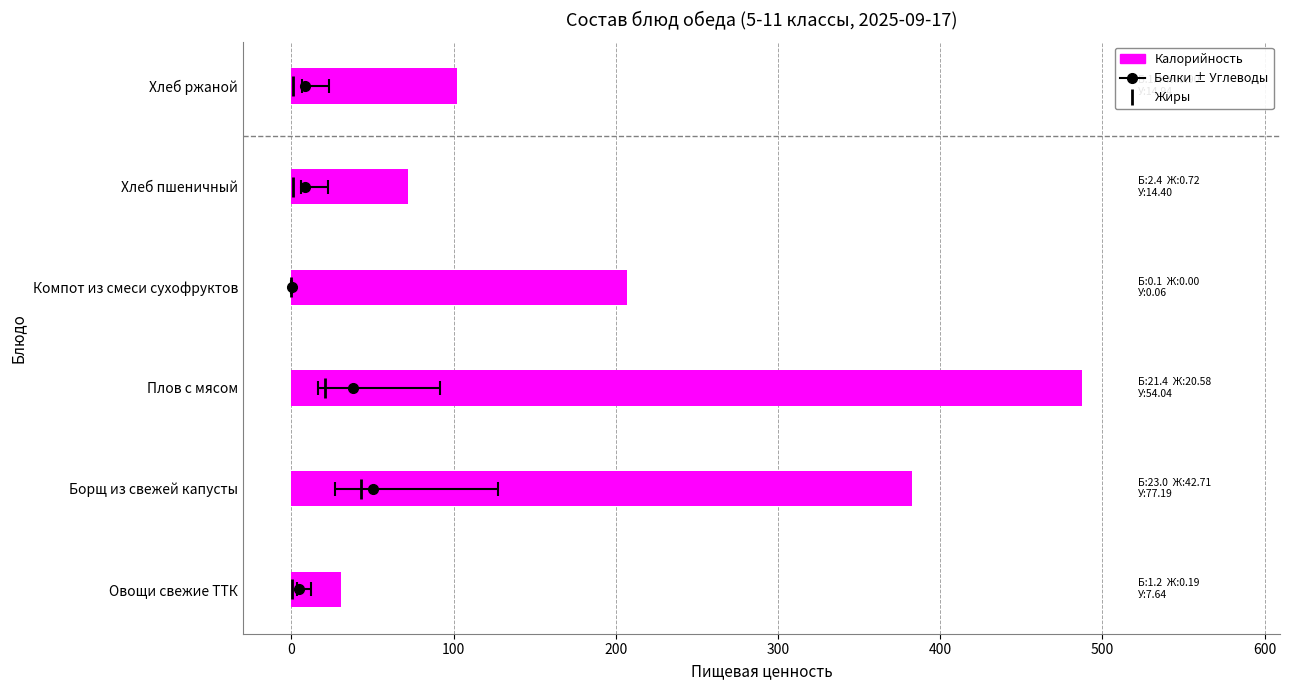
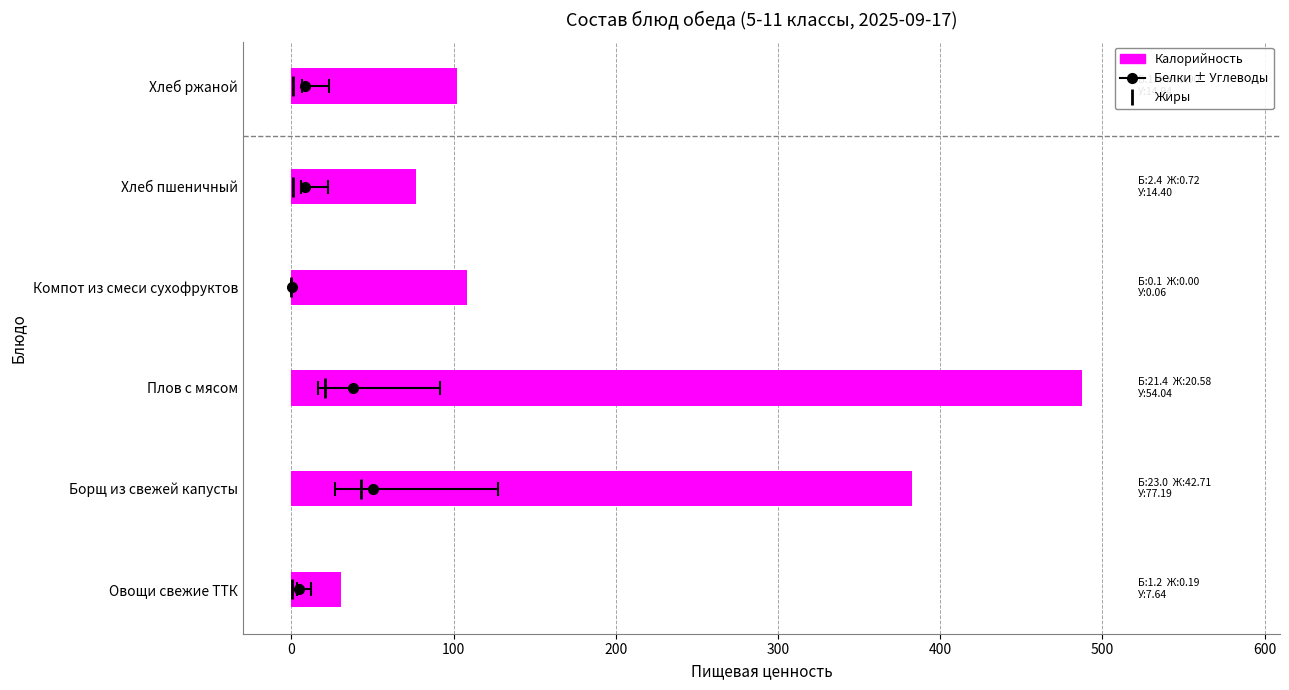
Калорийность, Хлеб пшеничный: 72 -> 77
Калорийность, Компот из смеси сухофруктов: 207 -> 108
